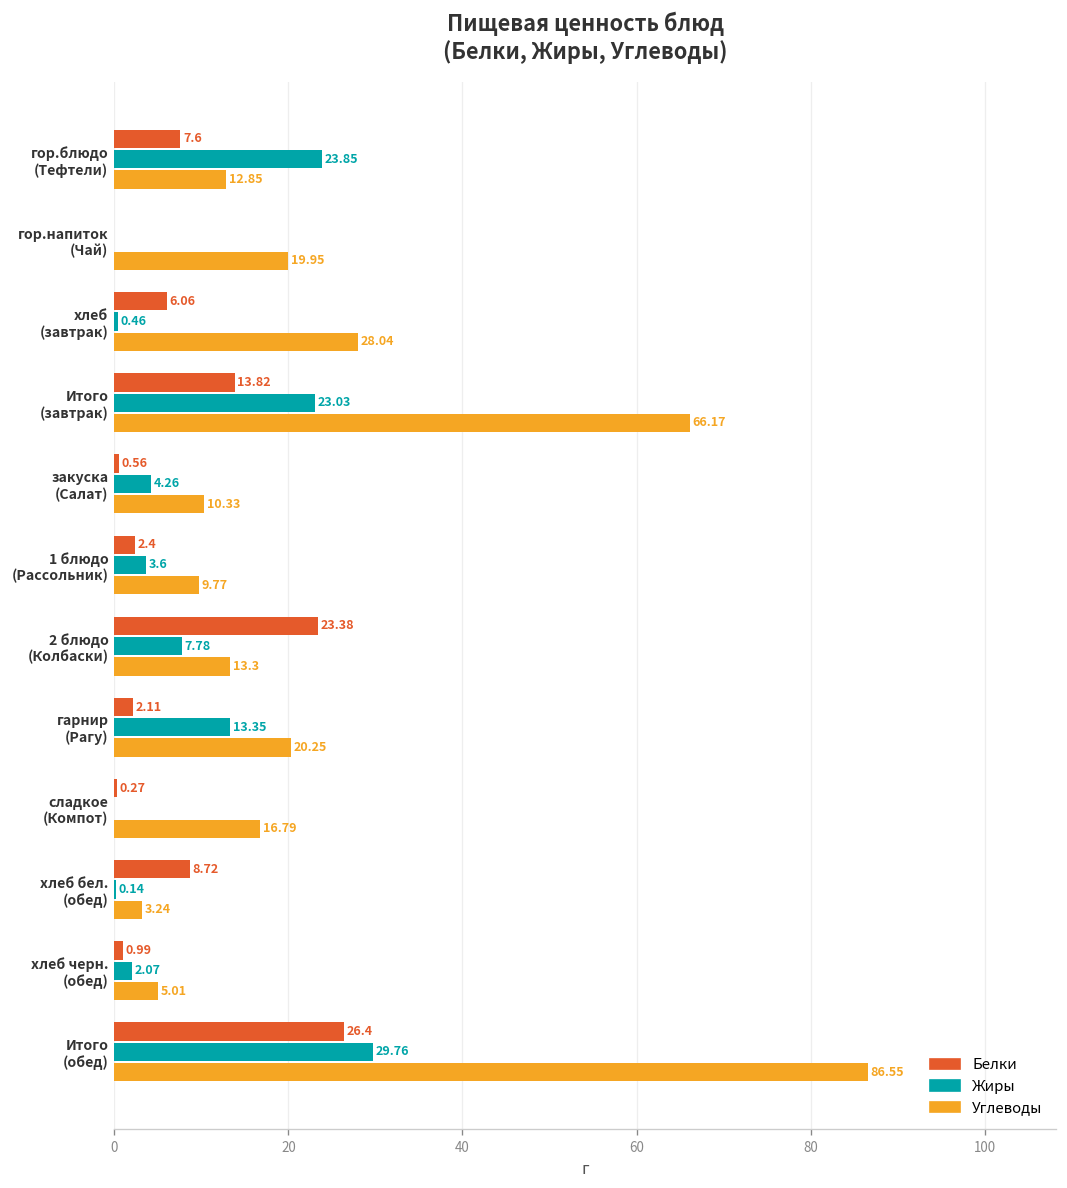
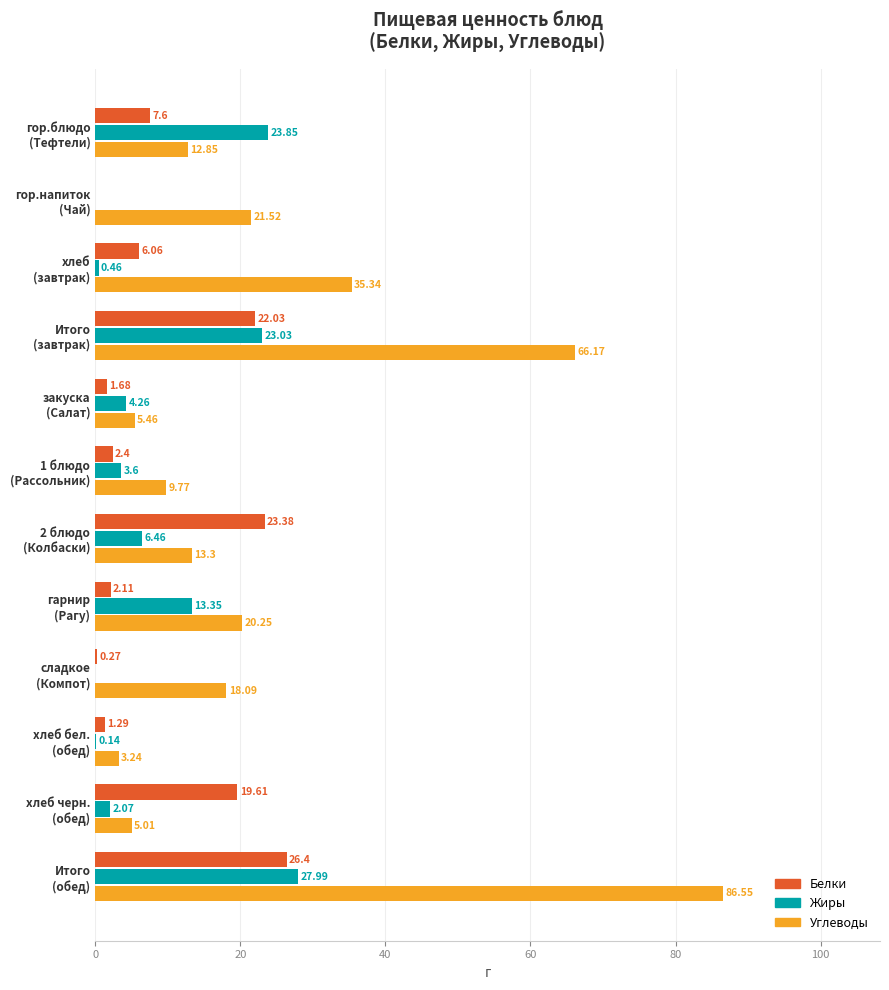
Углеводы, гор.напиток (Чай): 19.95 -> 21.52
Углеводы, хлеб (завтрак): 28.04 -> 35.34
Белки, Итого (завтрак): 13.82 -> 22.03
Белки, закуска (Салат): 0.56 -> 1.68
Углеводы, закуска (Салат): 10.33 -> 5.46
Жиры, 2 блюдо (Колбаски): 7.78 -> 6.46
Углеводы, сладкое (Компот): 16.79 -> 18.09
Белки, хлеб бел. (обед): 8.72 -> 1.29
Белки, хлеб черн. (обед): 0.99 -> 19.61
Жиры, Итого (обед): 29.76 -> 27.99
